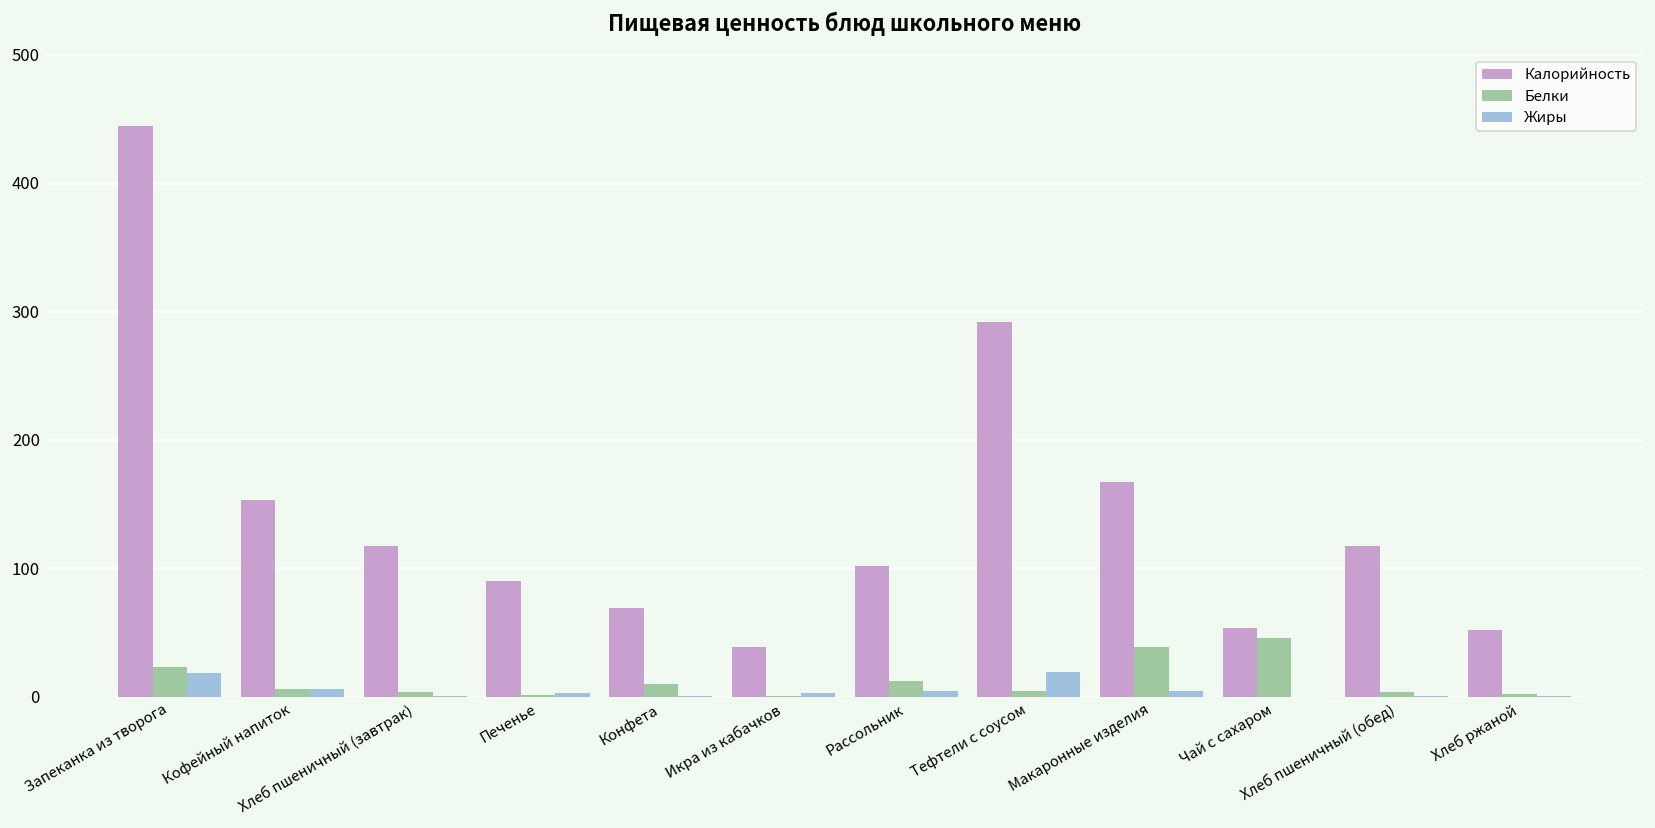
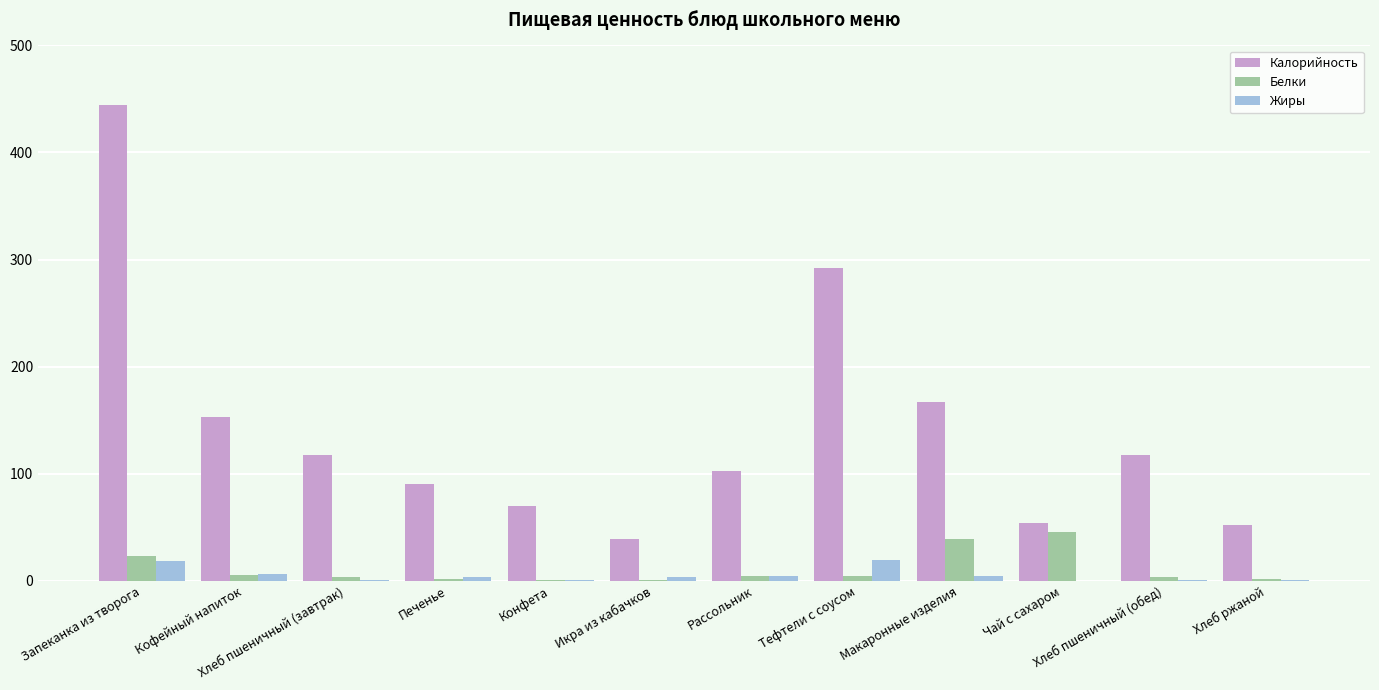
Белки, Конфета: 10 -> 1
Белки, Рассольник: 12 -> 5
